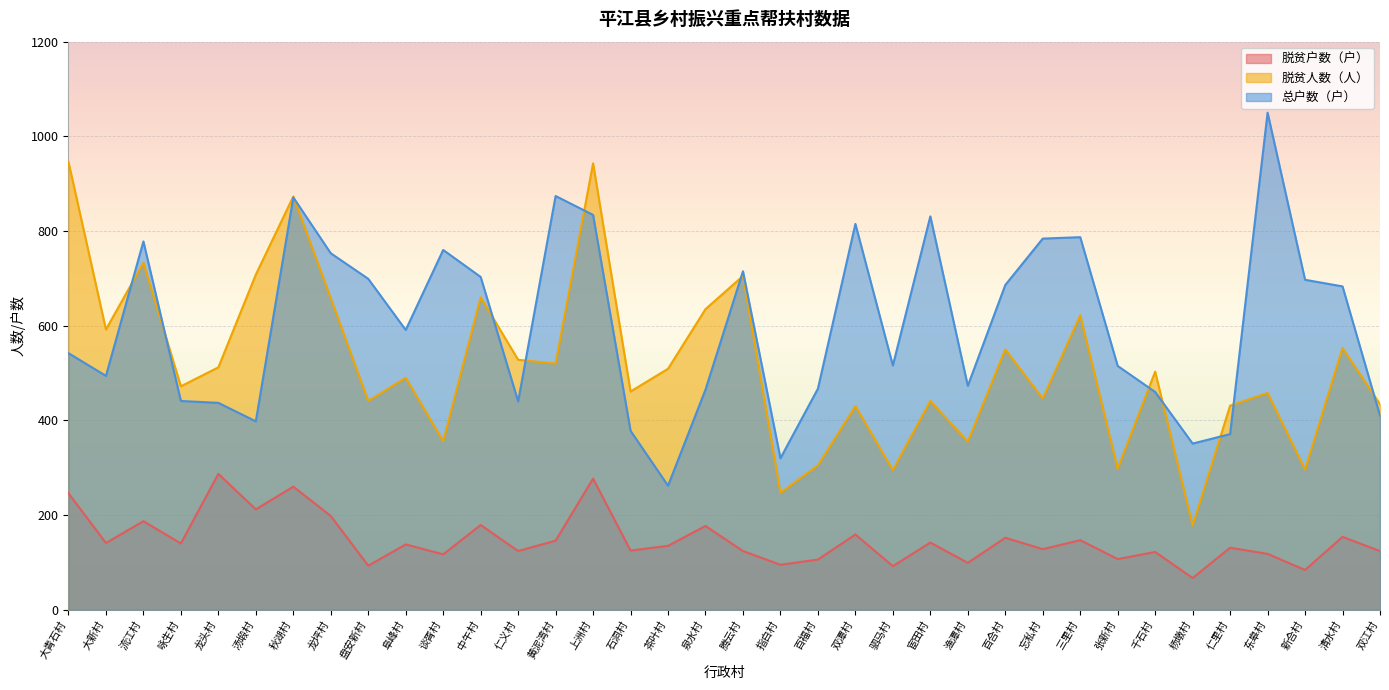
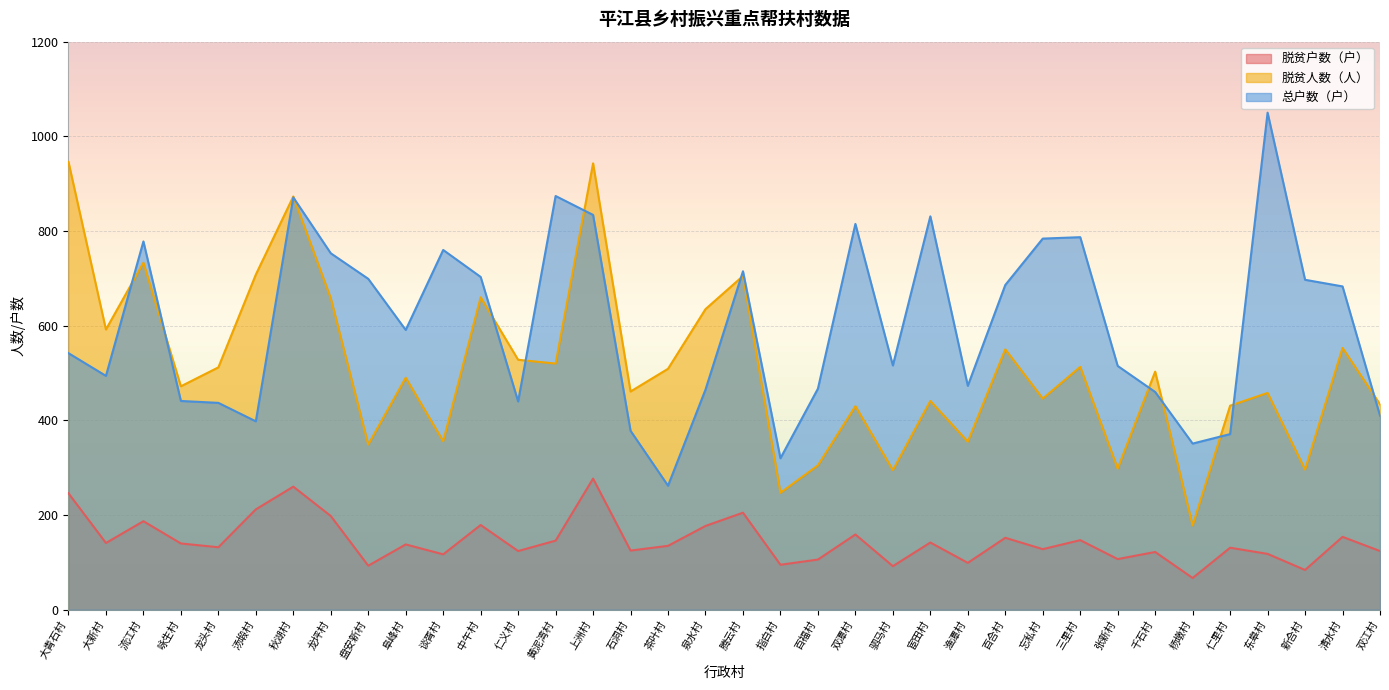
脱贫户数（户）, 龙头村: 290 -> 130
脱贫人数（人）, 盘安新村: 440 -> 350
脱贫户数（户）, 腾云村: 120 -> 210
脱贫人数（人）, 三里村: 620 -> 510
